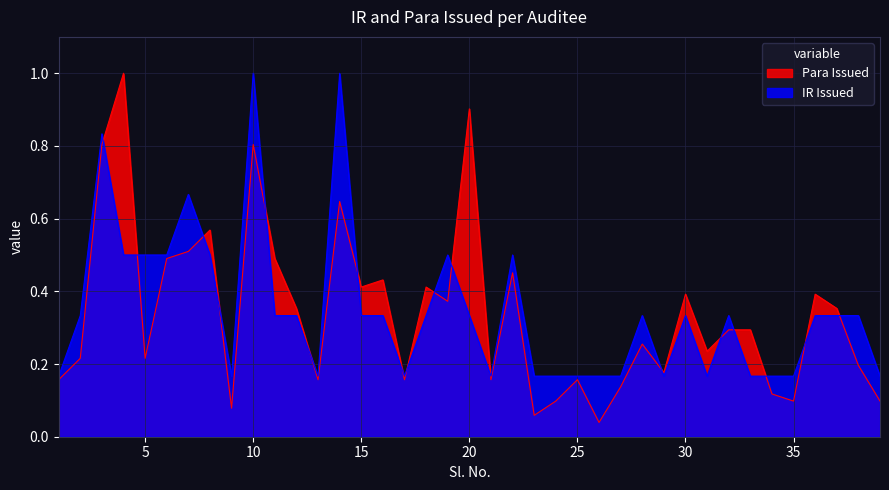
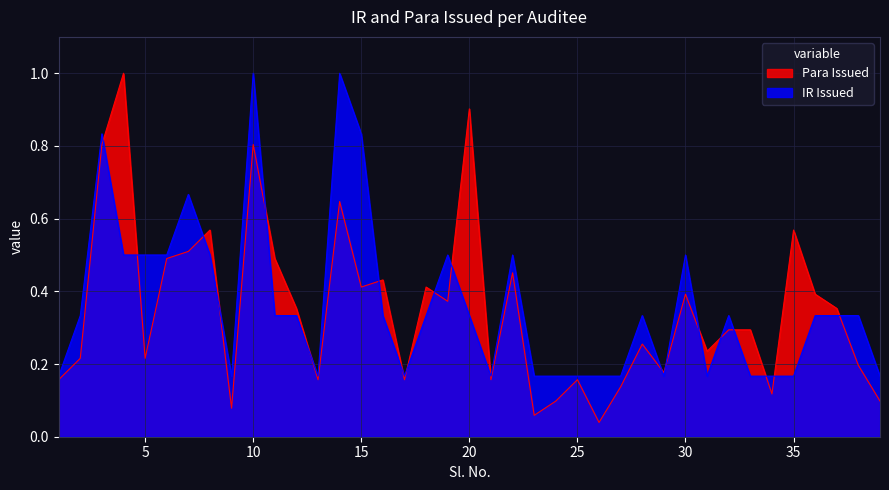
IR Issued, 15: 0.33 -> 0.83
IR Issued, 30: 0.33 -> 0.50
Para Issued, 35: 0.10 -> 0.57
